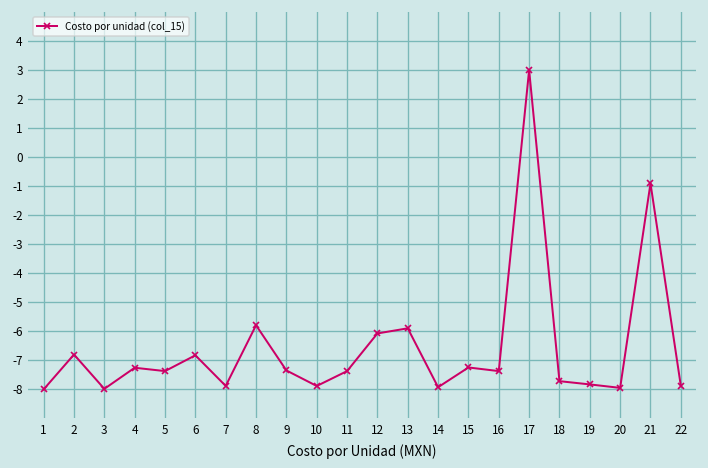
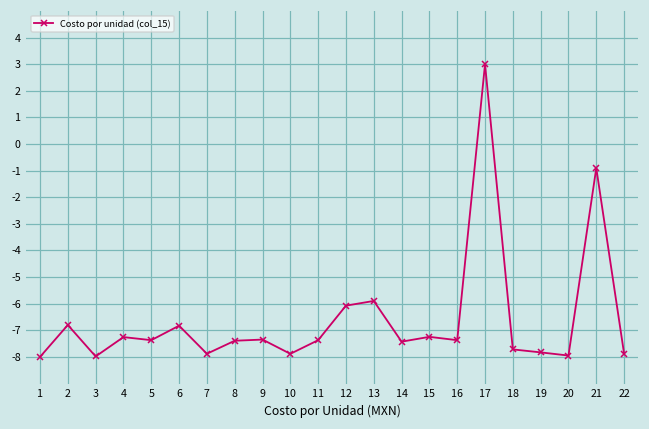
8: -5.8 -> -7.4
14: -7.9 -> -7.4
